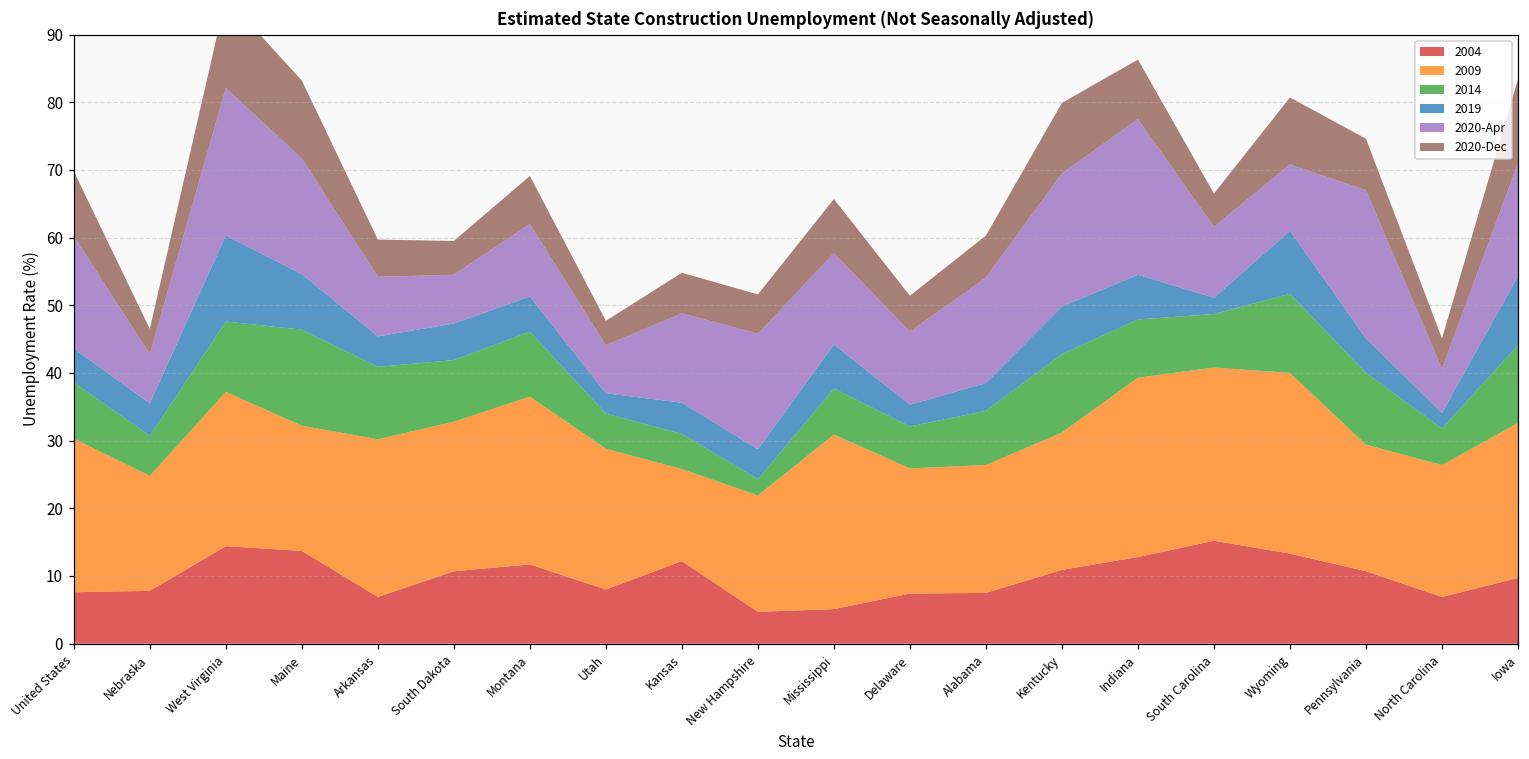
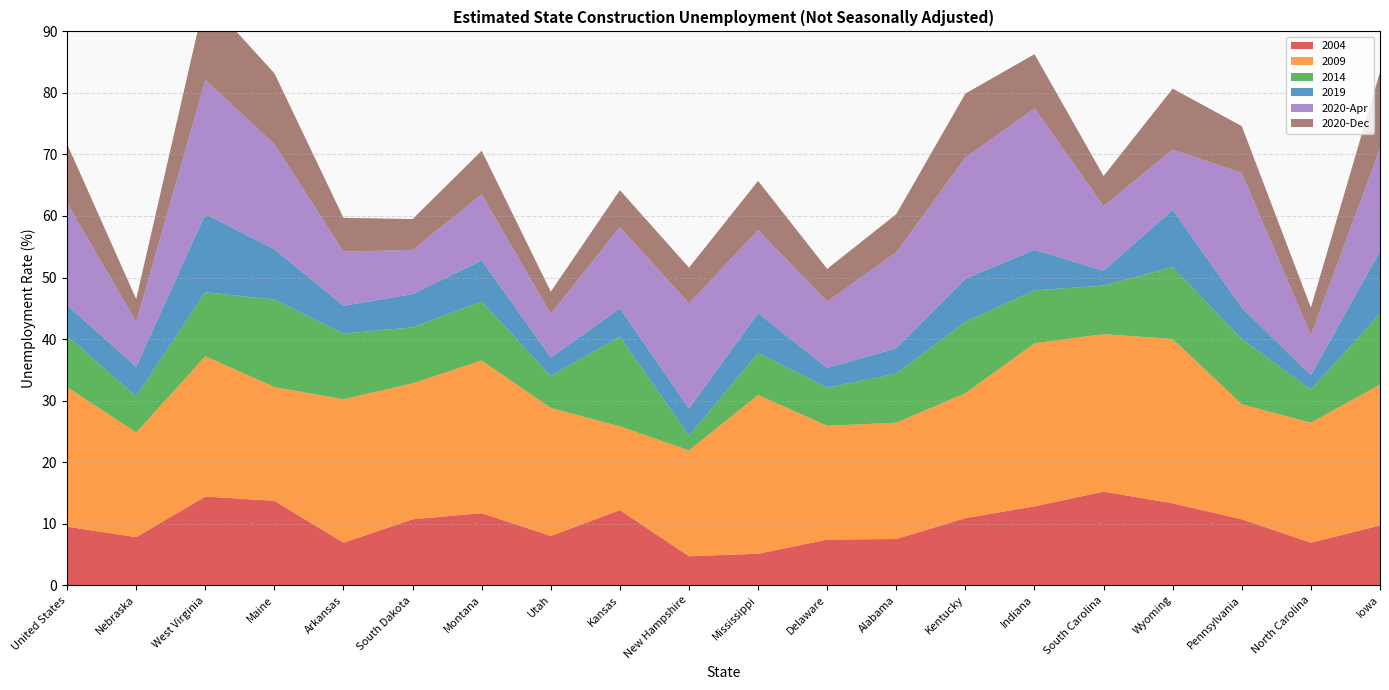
2004, United States: 8 -> 10
2019, Montana: 5 -> 7
2014, Kansas: 5 -> 15
